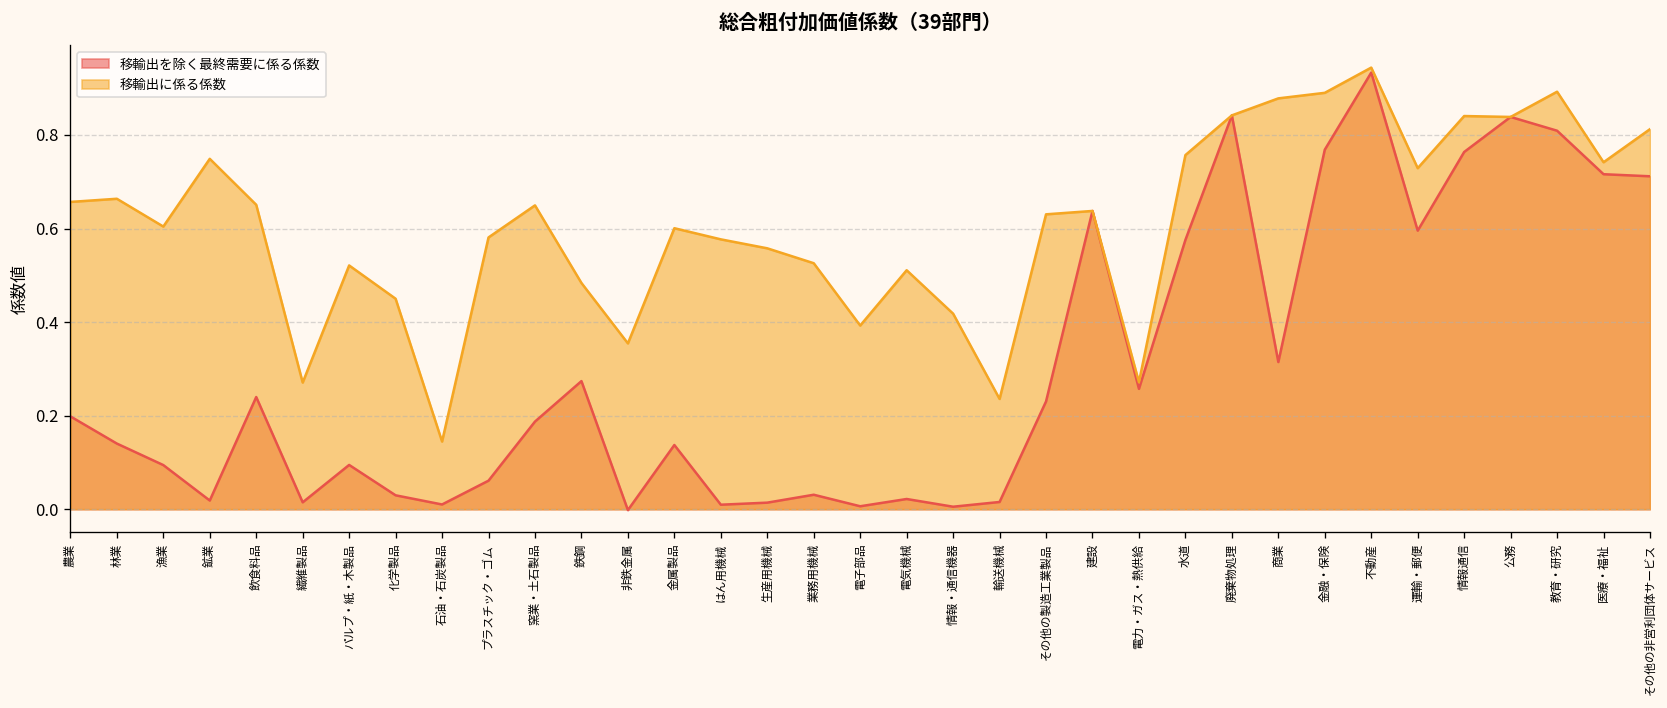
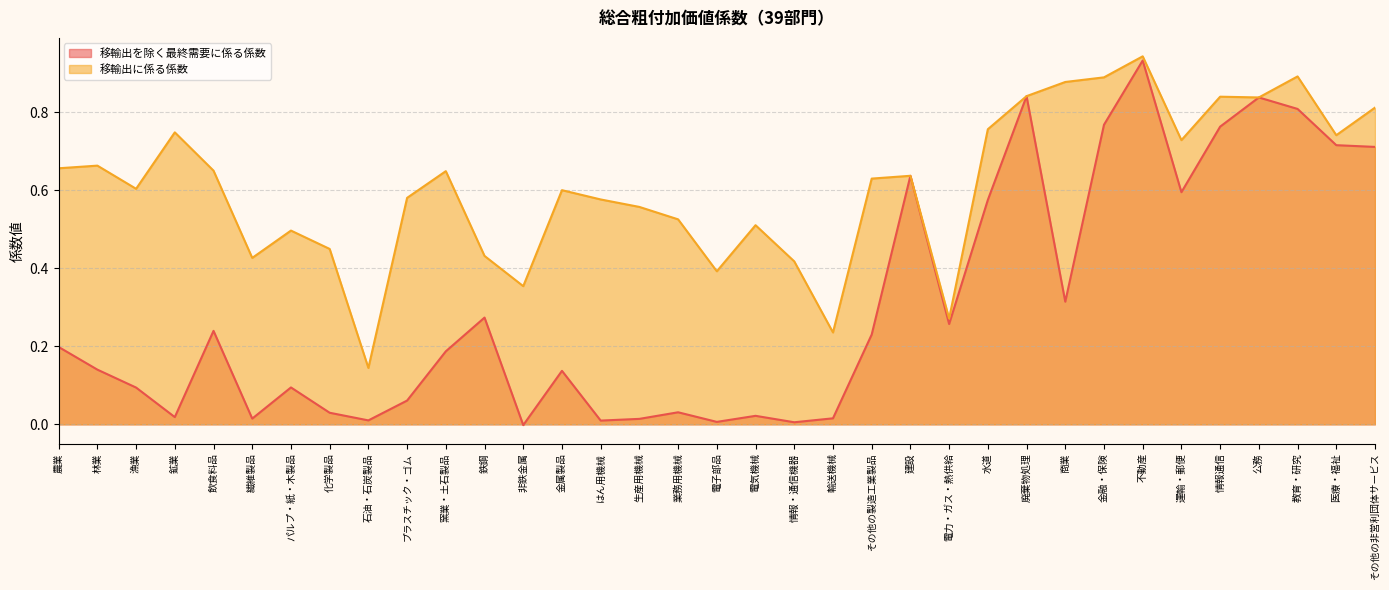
移輸出に係る係数, 繊維製品: 0.27 -> 0.43
移輸出に係る係数, パルプ・紙・木製品: 0.52 -> 0.50
移輸出に係る係数, 鉄鋼: 0.48 -> 0.43
